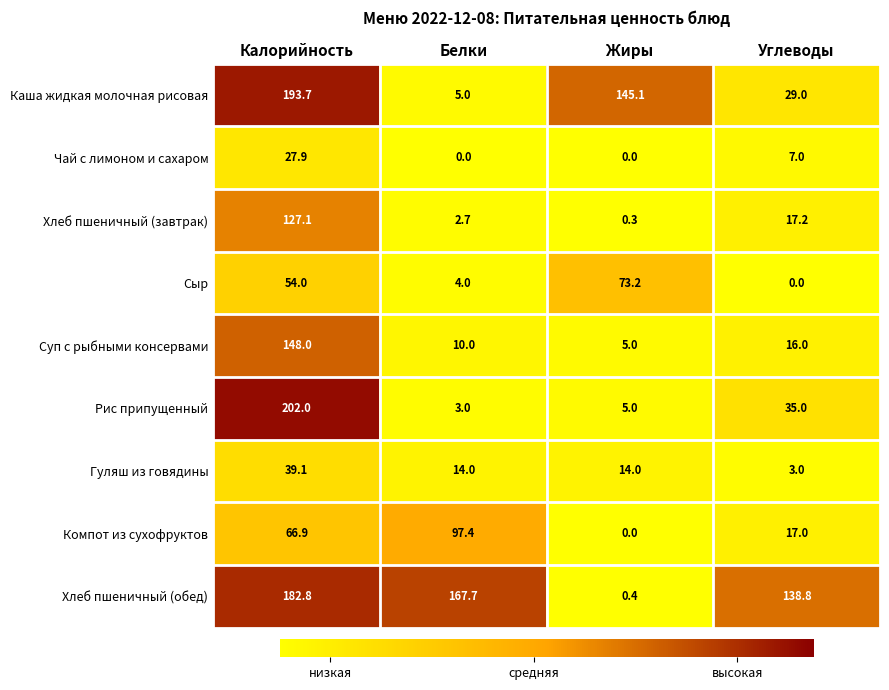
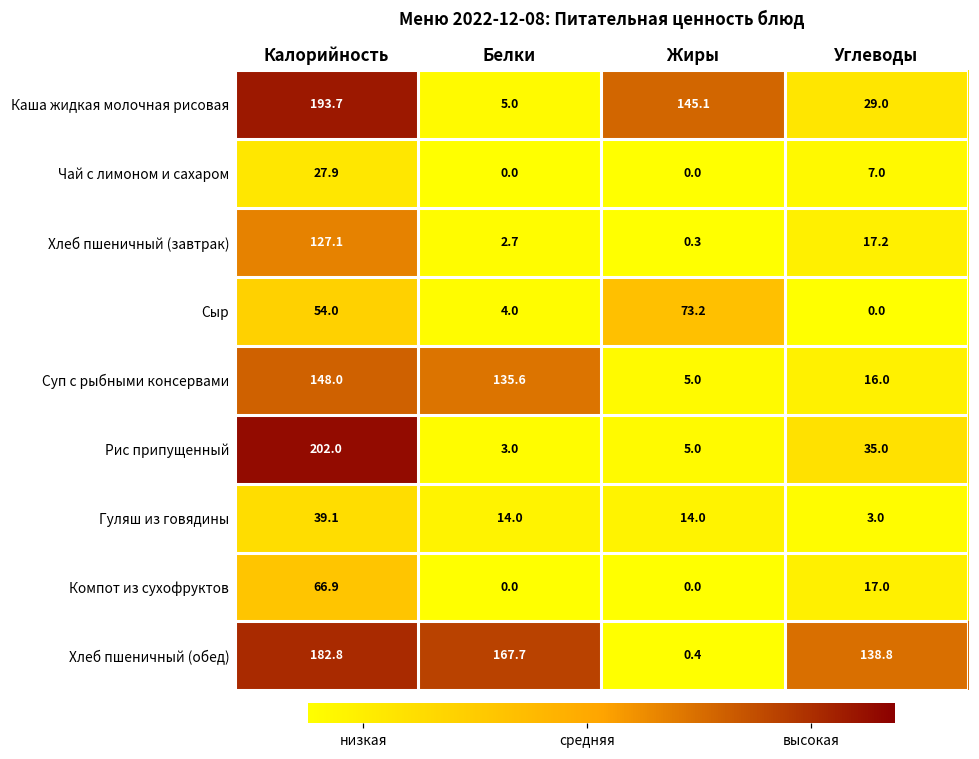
Суп с рыбными консервами, Белки: 10.0 -> 135.6
Компот из сухофруктов, Белки: 97.4 -> 0.0
